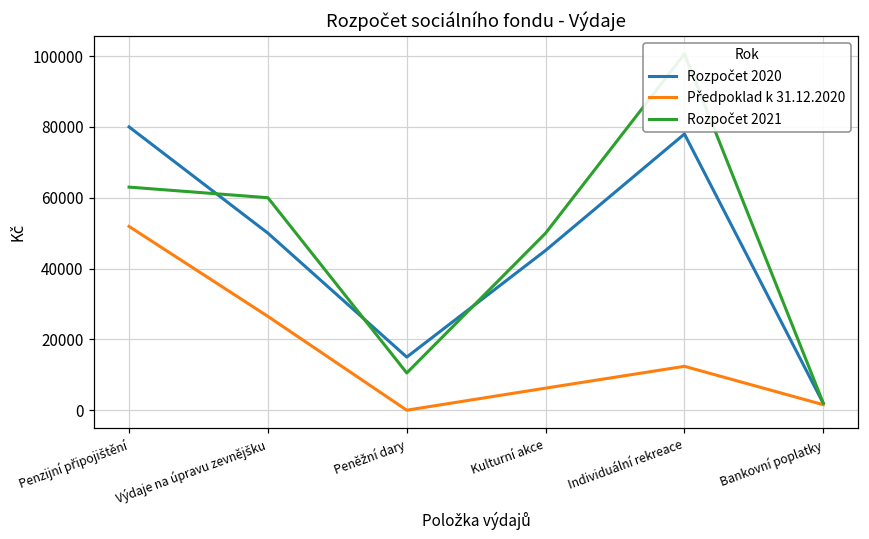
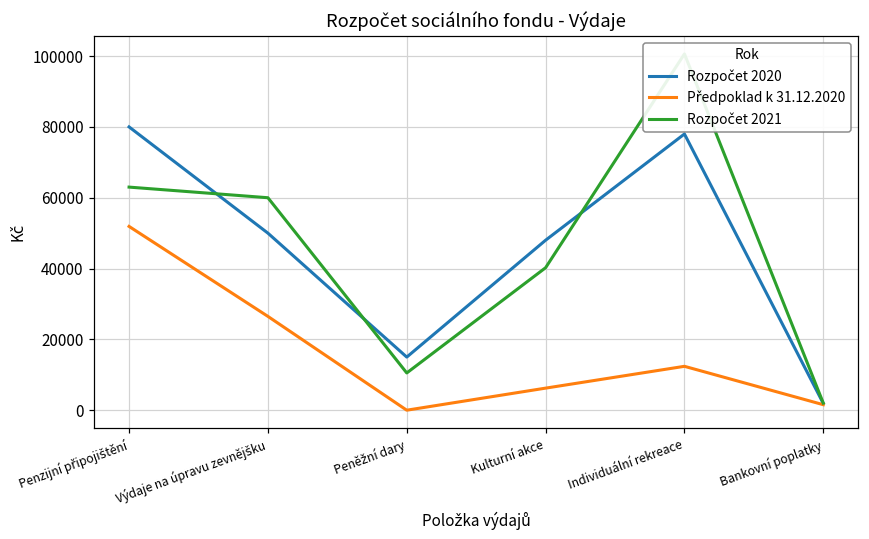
Rozpočet 2020, Kulturní akce: 45000 -> 48000
Rozpočet 2021, Kulturní akce: 50000 -> 40000
